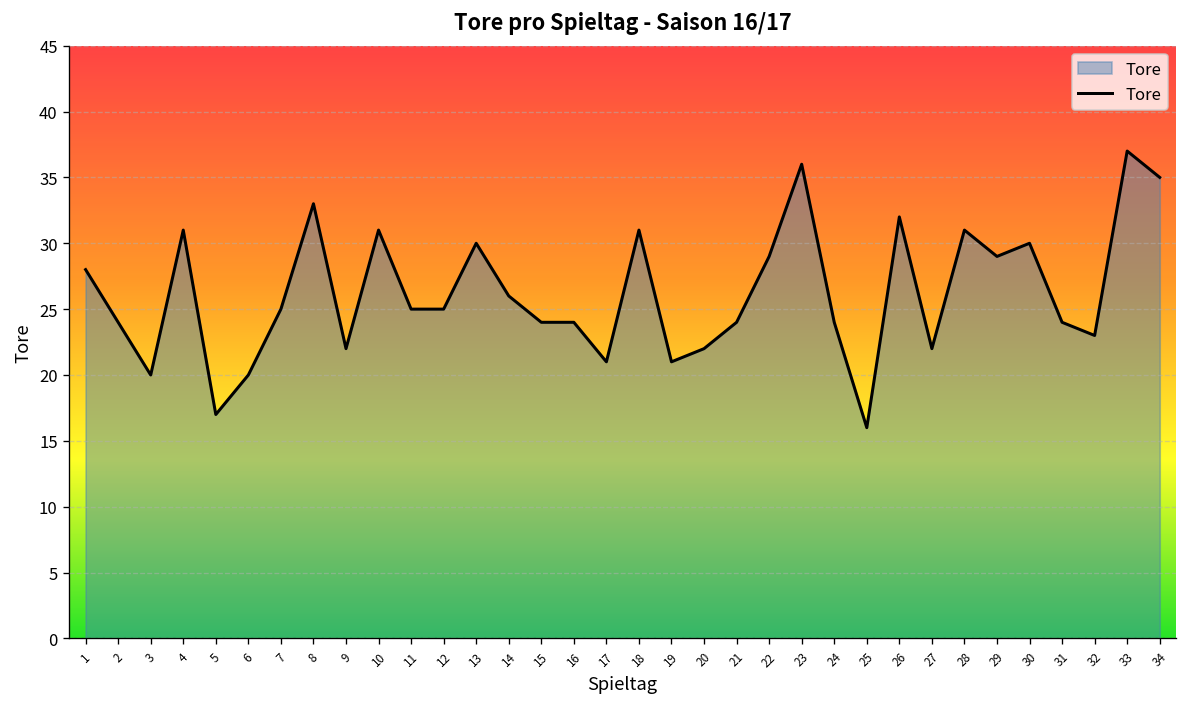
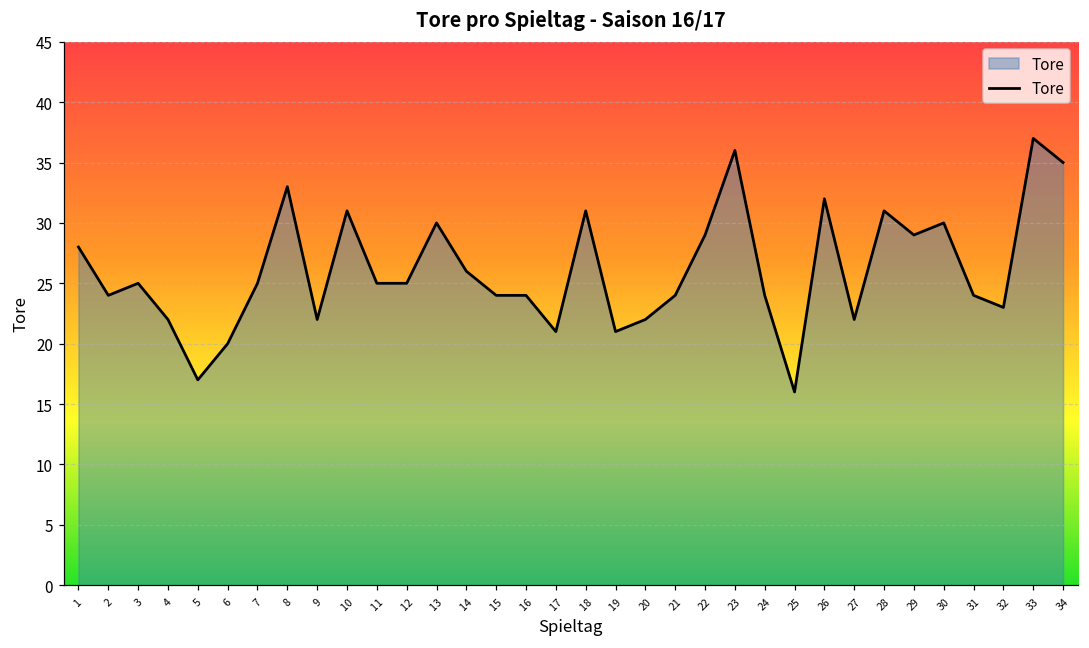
3: 20 -> 25
4: 31 -> 22
